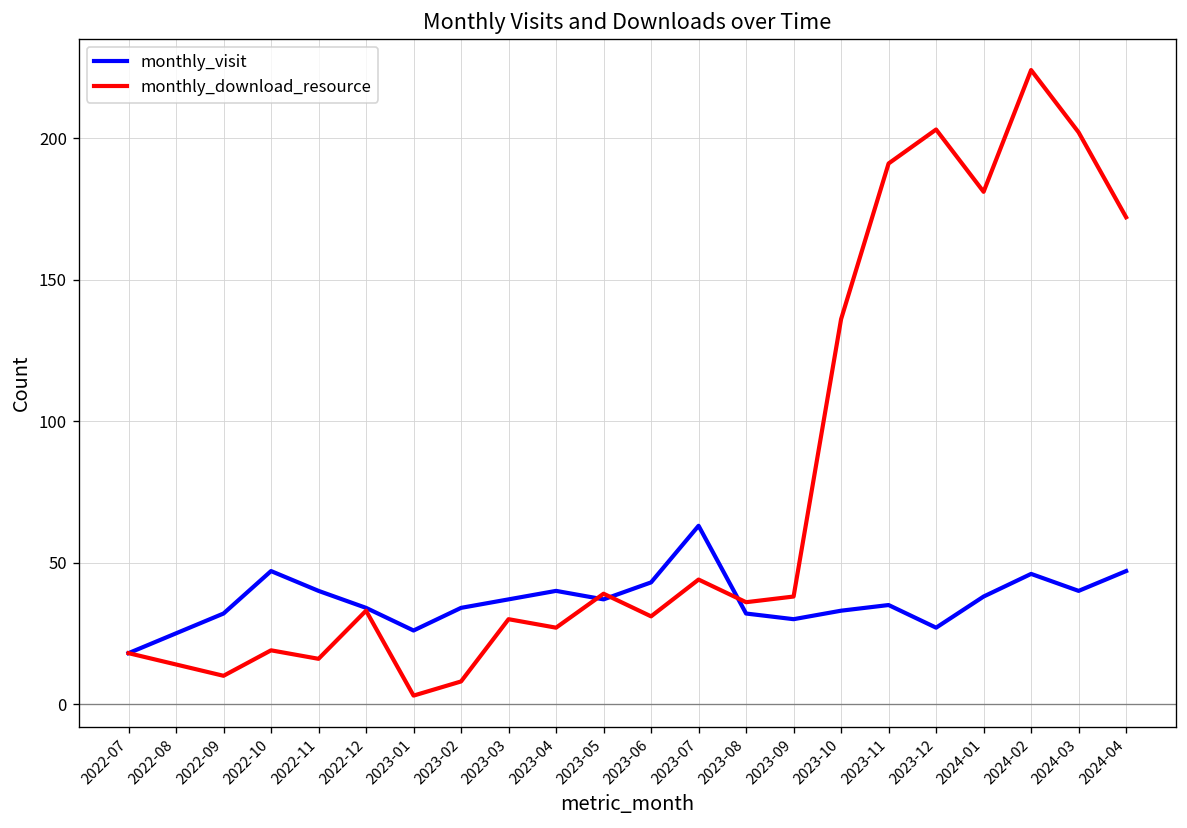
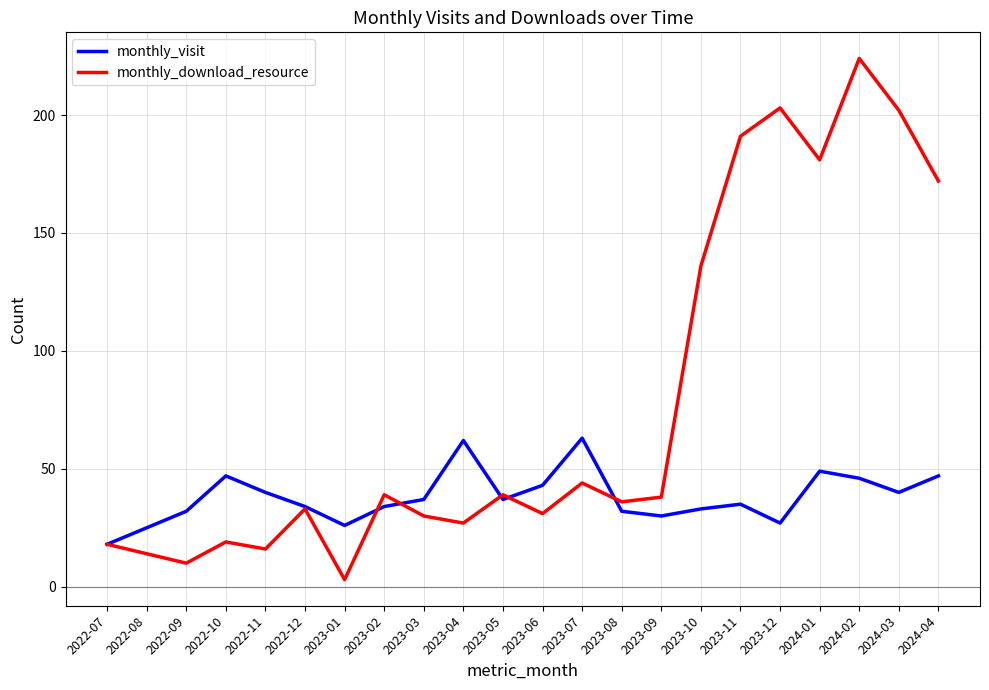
monthly_download_resource, 2023-02: 8 -> 39
monthly_visit, 2023-04: 40 -> 62
monthly_visit, 2024-01: 38 -> 49
